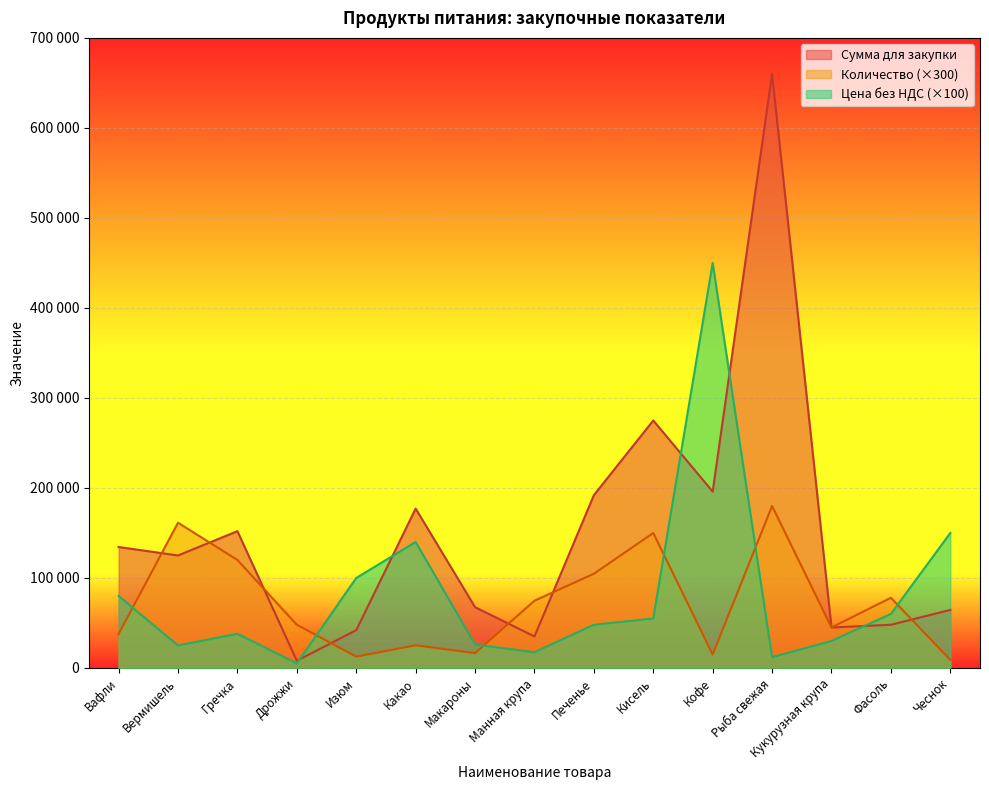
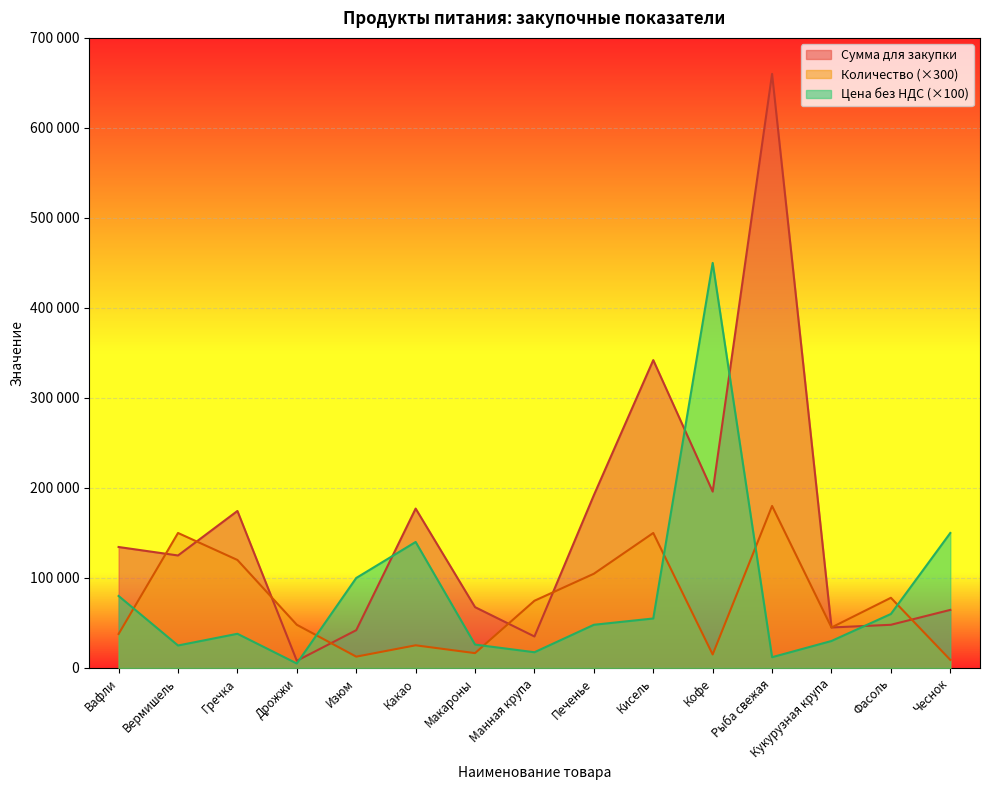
Количество (×300), Вермишель: 160000 -> 150000
Сумма для закупки, Гречка: 150000 -> 170000
Сумма для закупки, Кисель: 280000 -> 340000
